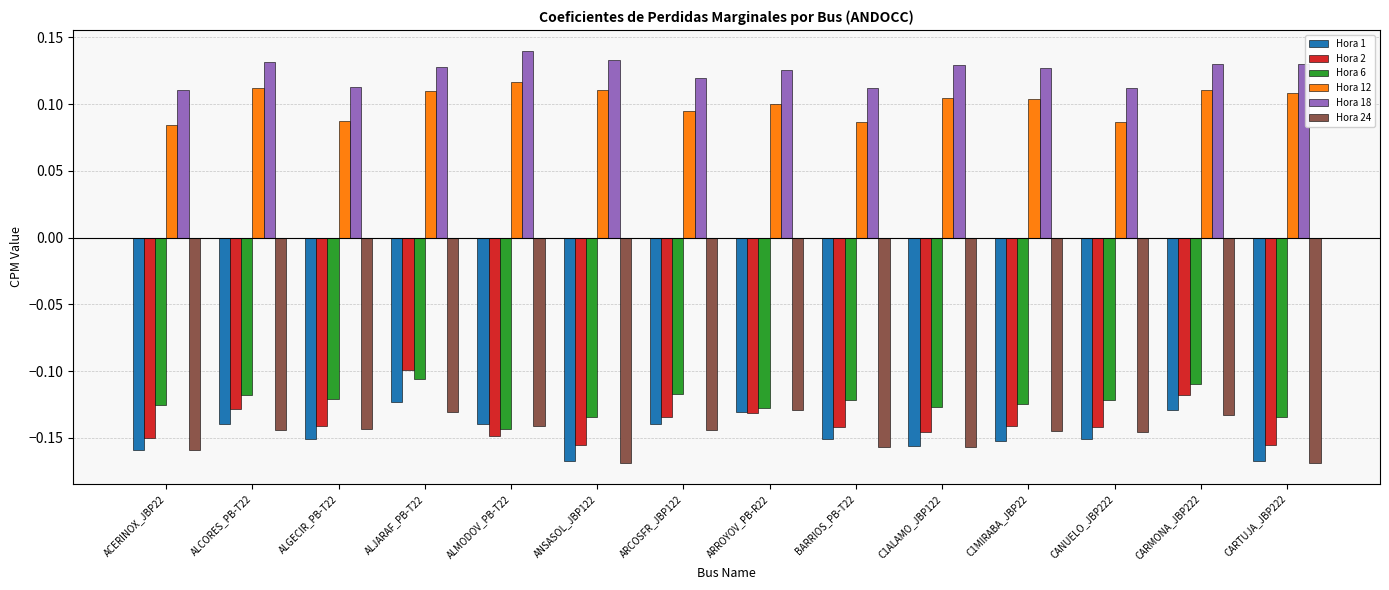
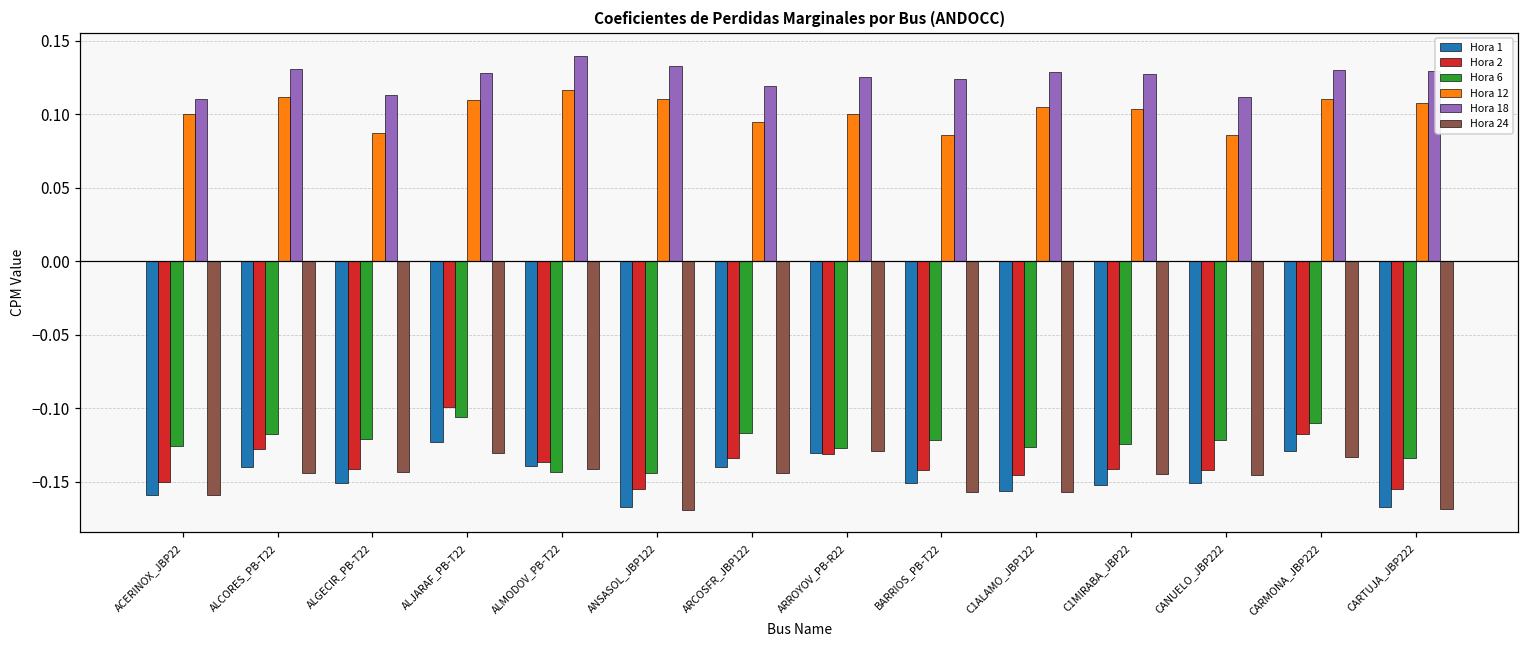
Hora 12, ACERINOX_JBP22: 0.084 -> 0.100
Hora 2, ALMODOV_PB-T22: -0.149 -> -0.136
Hora 6, ANSASOL_JBP122: -0.134 -> -0.144
Hora 18, BARRIOS_PB-T22: 0.112 -> 0.124
